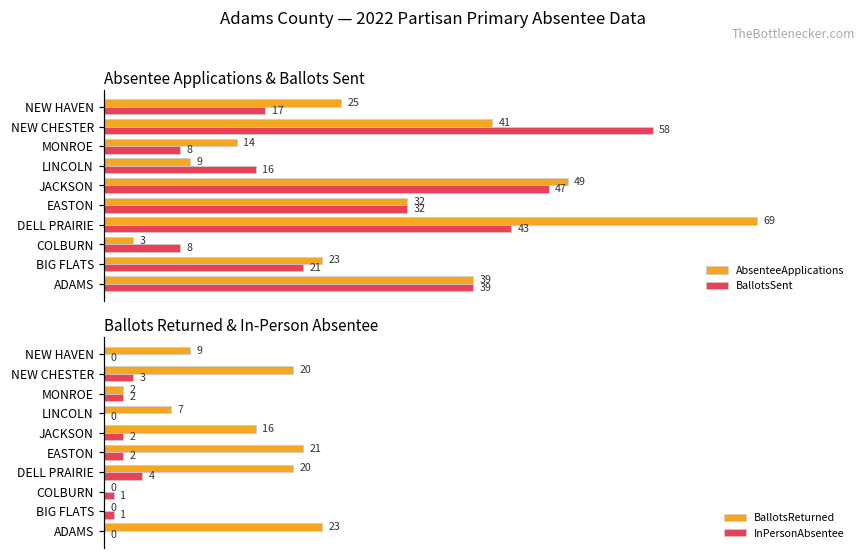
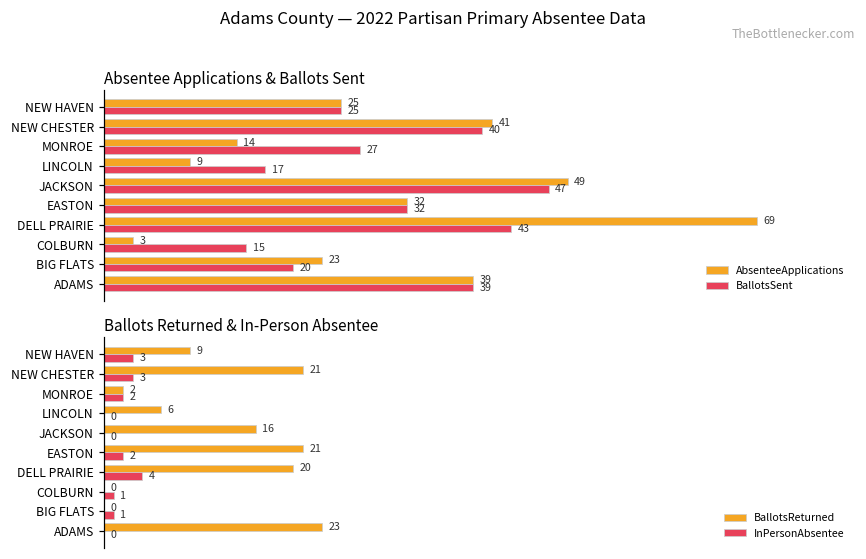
Absentee Applications & Ballots Sent, BallotsSent, NEW HAVEN: 17 -> 25
Absentee Applications & Ballots Sent, BallotsSent, NEW CHESTER: 58 -> 40
Absentee Applications & Ballots Sent, BallotsSent, MONROE: 8 -> 27
Absentee Applications & Ballots Sent, BallotsSent, LINCOLN: 16 -> 17
Absentee Applications & Ballots Sent, BallotsSent, COLBURN: 8 -> 15
Absentee Applications & Ballots Sent, BallotsSent, BIG FLATS: 21 -> 20
Ballots Returned & In-Person Absentee, InPersonAbsentee, NEW HAVEN: 0 -> 3
Ballots Returned & In-Person Absentee, BallotsReturned, NEW CHESTER: 20 -> 21
Ballots Returned & In-Person Absentee, BallotsReturned, LINCOLN: 7 -> 6
Ballots Returned & In-Person Absentee, InPersonAbsentee, JACKSON: 2 -> 0
